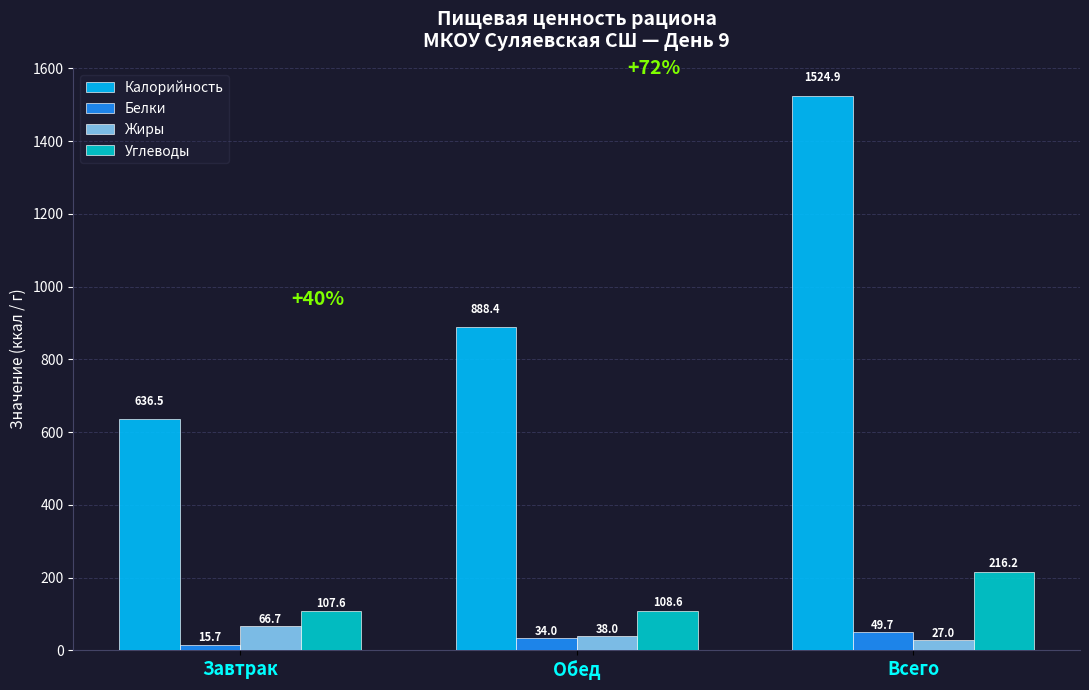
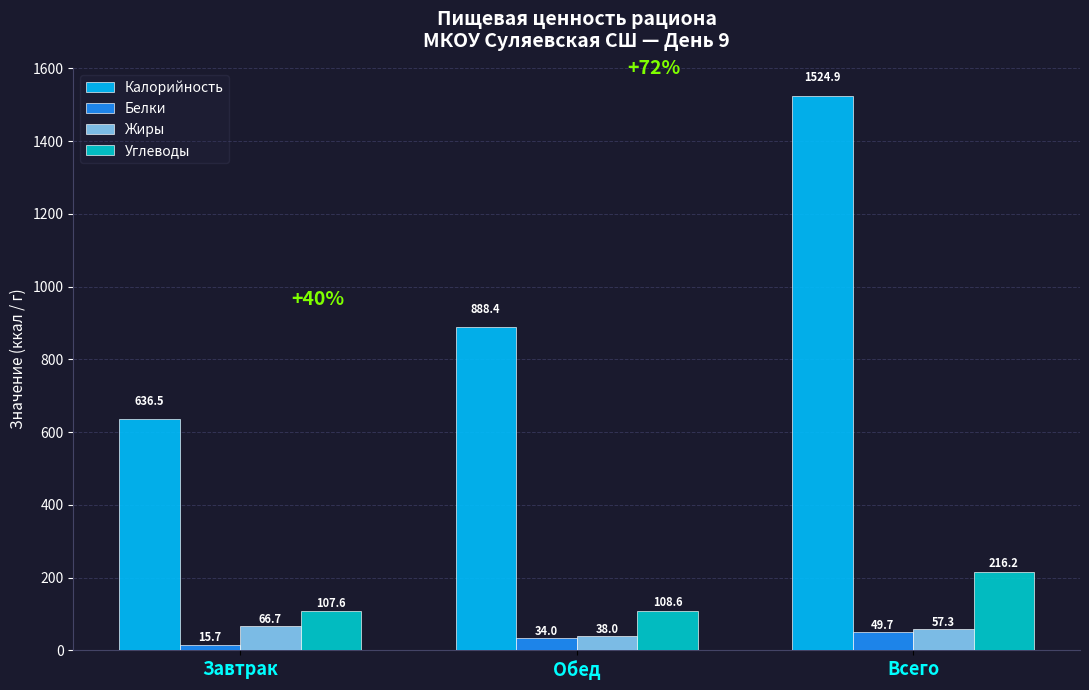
Жиры, Всего: 27.0 -> 57.3
